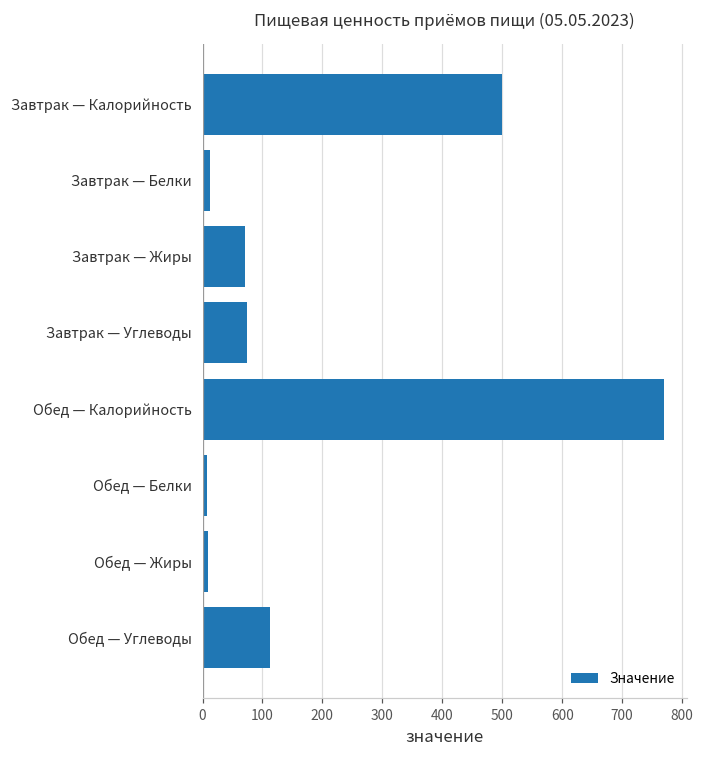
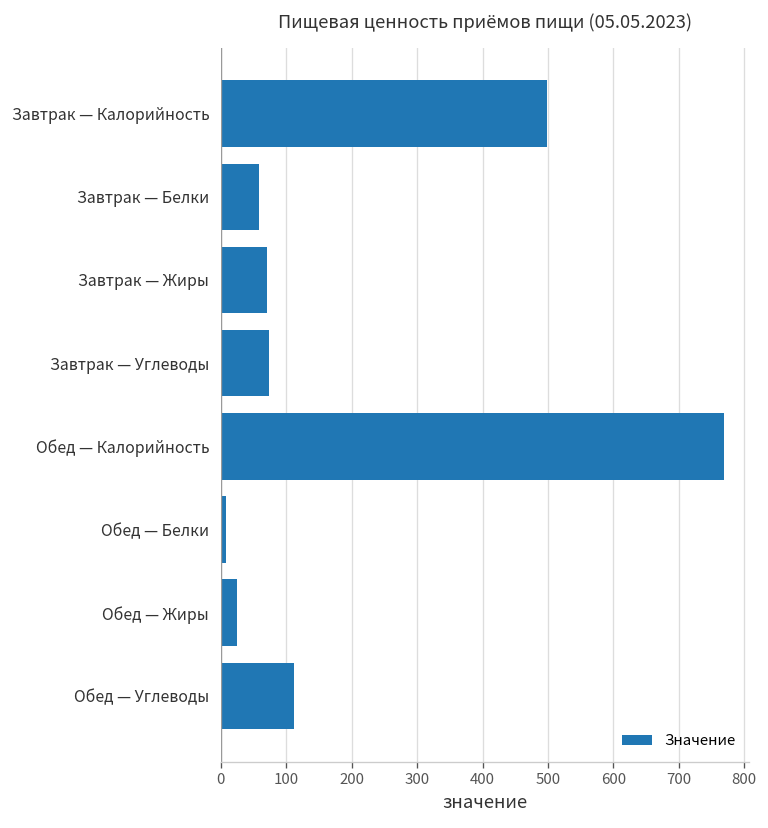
Завтрак — Белки: 10 -> 60
Обед — Жиры: 10 -> 20
